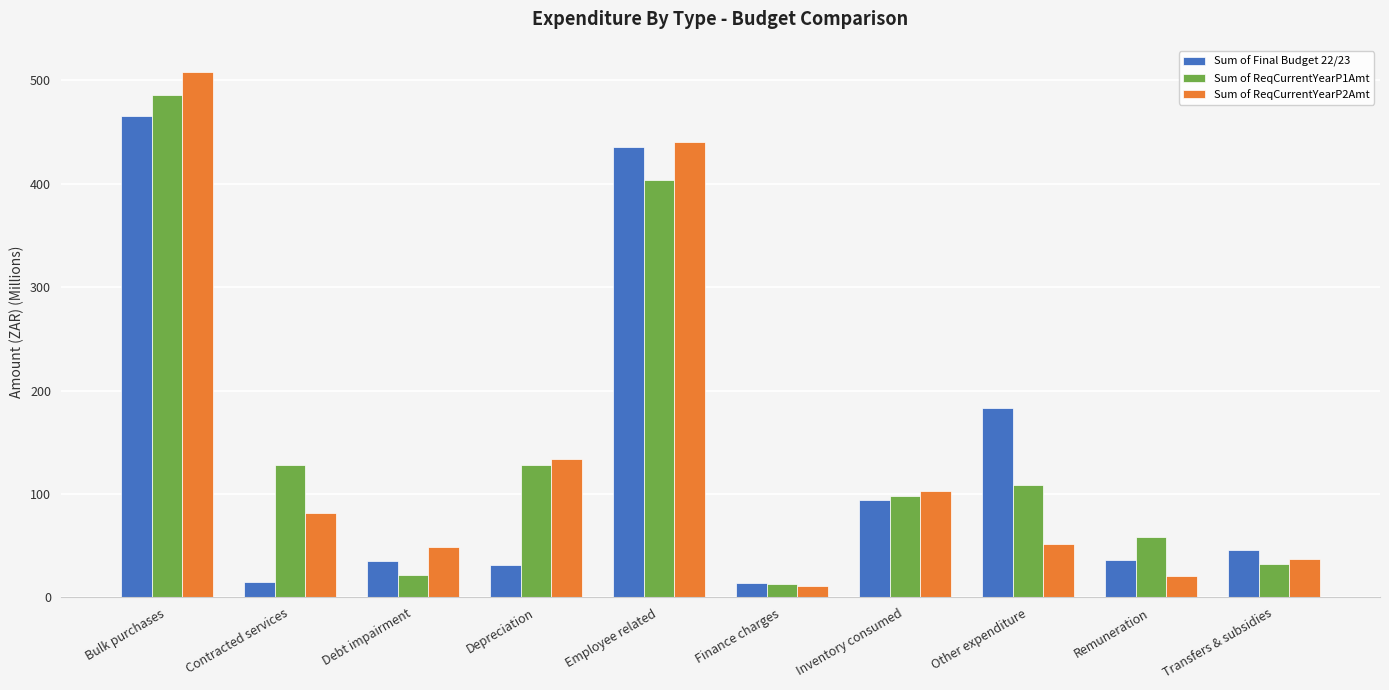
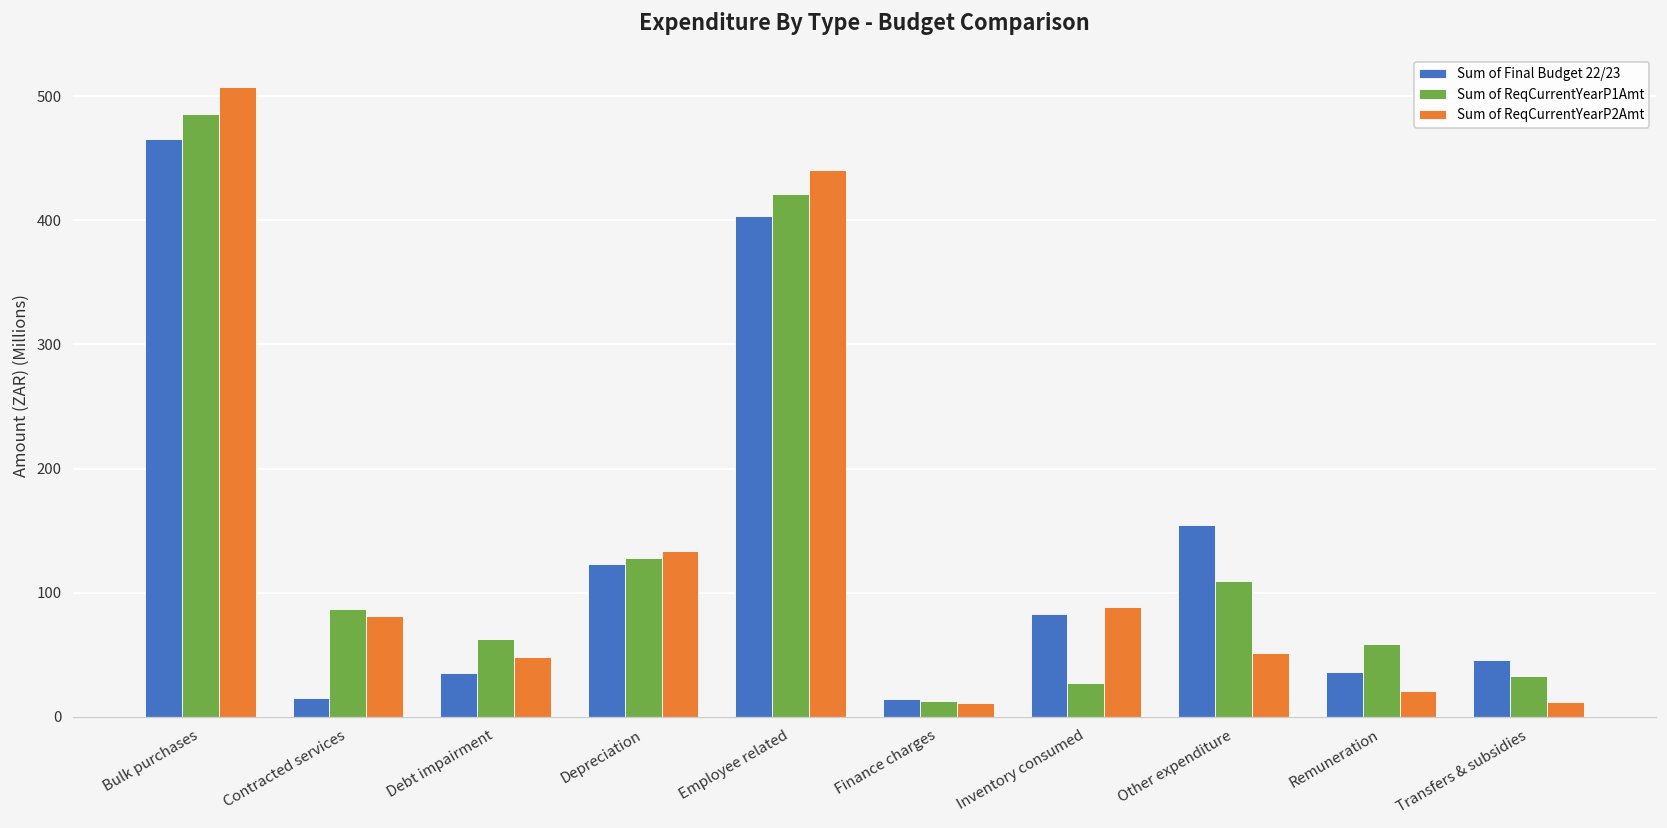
Sum of ReqCurrentYearP1Amt, Contracted services: 128 -> 87
Sum of ReqCurrentYearP1Amt, Debt impairment: 22 -> 63
Sum of Final Budget 22/23, Depreciation: 32 -> 123
Sum of Final Budget 22/23, Employee related: 436 -> 404
Sum of ReqCurrentYearP1Amt, Employee related: 404 -> 421
Sum of Final Budget 22/23, Inventory consumed: 94 -> 83
Sum of ReqCurrentYearP1Amt, Inventory consumed: 98 -> 27
Sum of ReqCurrentYearP2Amt, Inventory consumed: 103 -> 88
Sum of Final Budget 22/23, Other expenditure: 183 -> 155
Sum of ReqCurrentYearP2Amt, Transfers & subsidies: 37 -> 12
